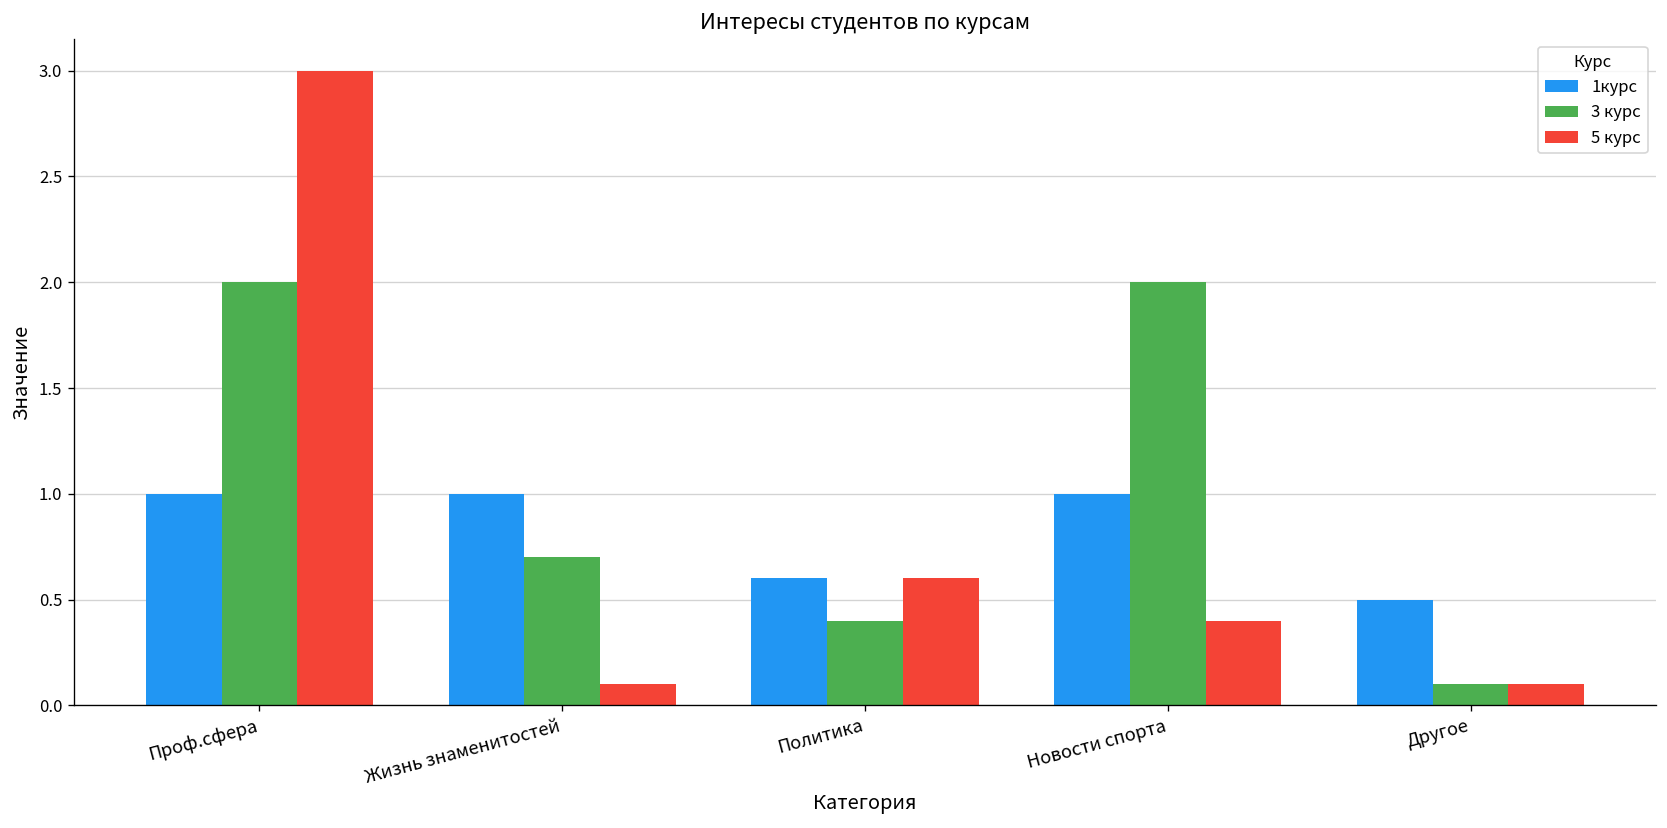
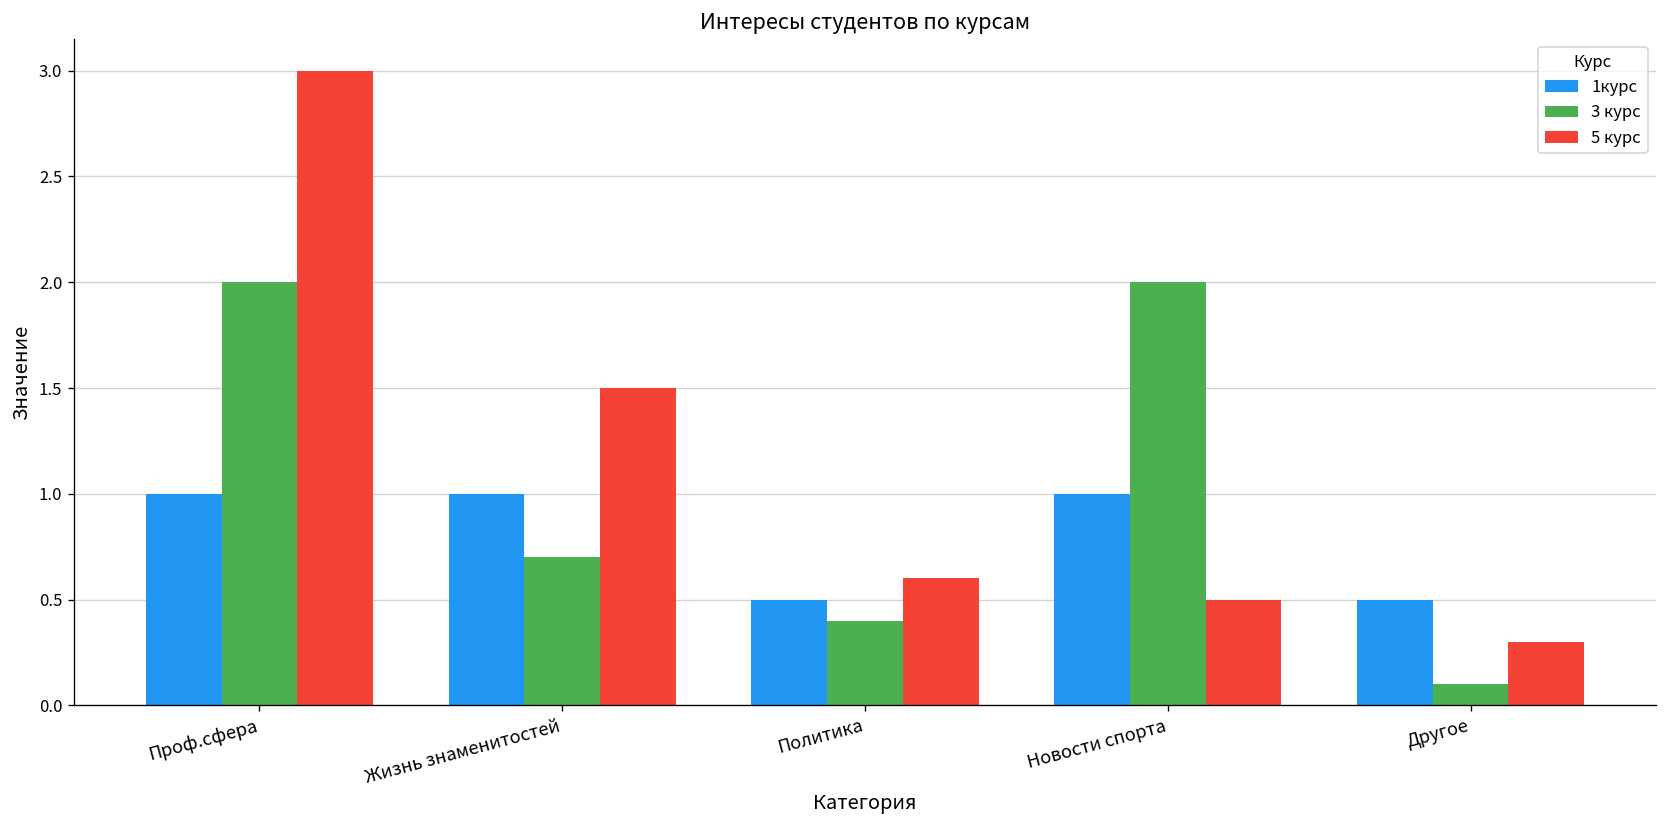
5 курс, Жизнь знаменитостей: 0.1 -> 1.5
1курс, Политика: 0.6 -> 0.5
5 курс, Новости спорта: 0.4 -> 0.5
5 курс, Другое: 0.1 -> 0.3
